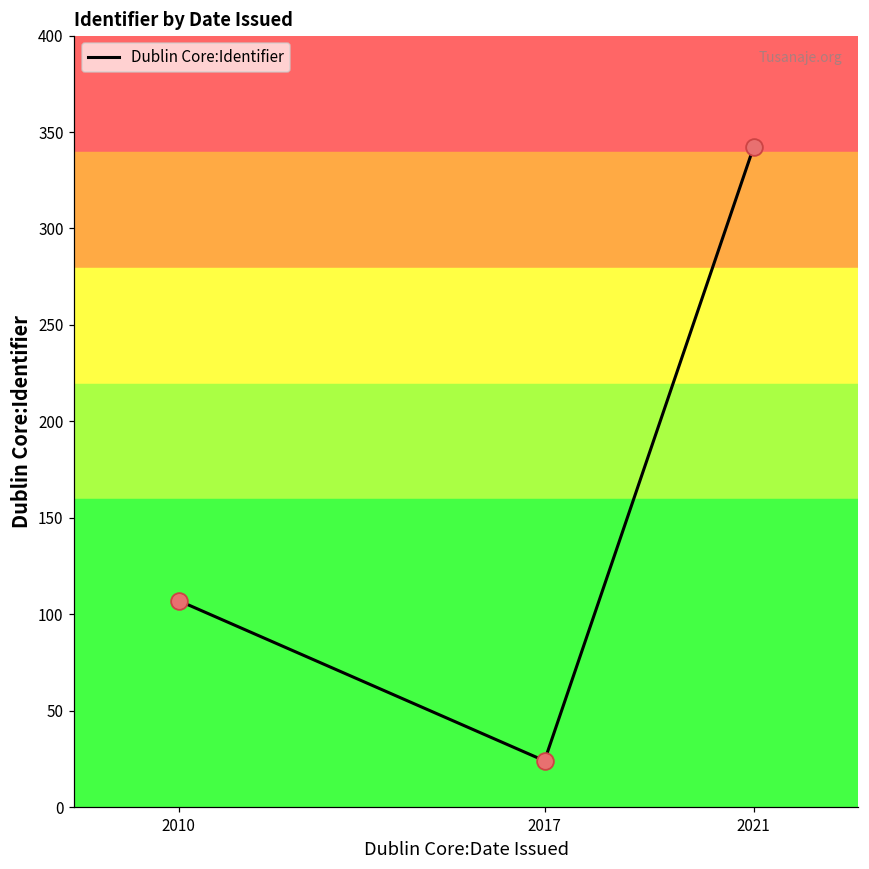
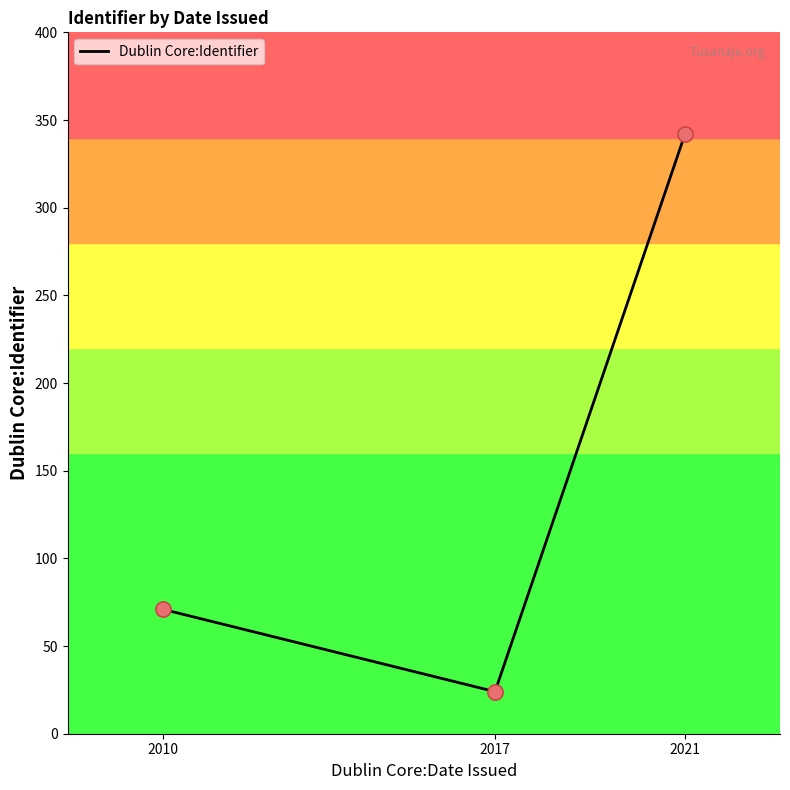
2010: 107 -> 71
